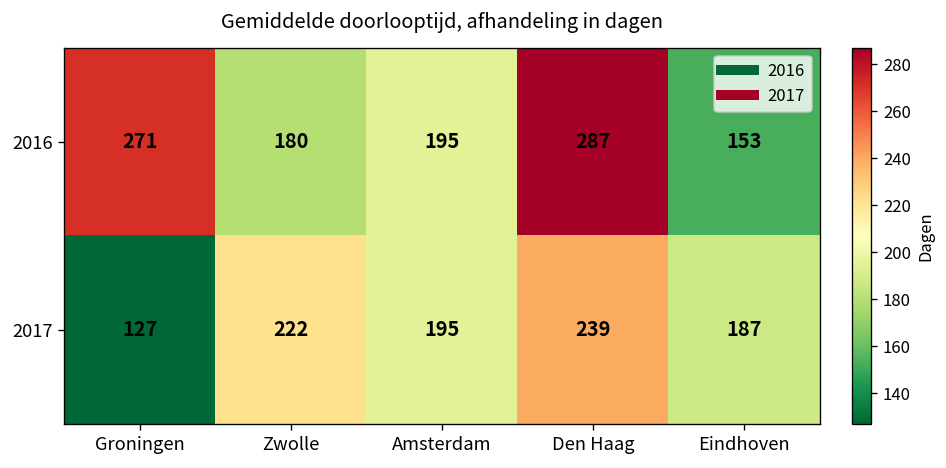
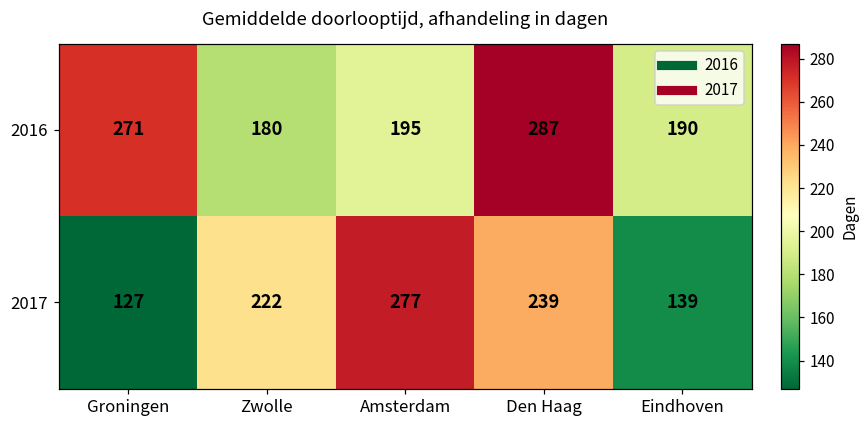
2016, Eindhoven: 153 -> 190
2017, Amsterdam: 195 -> 277
2017, Eindhoven: 187 -> 139
